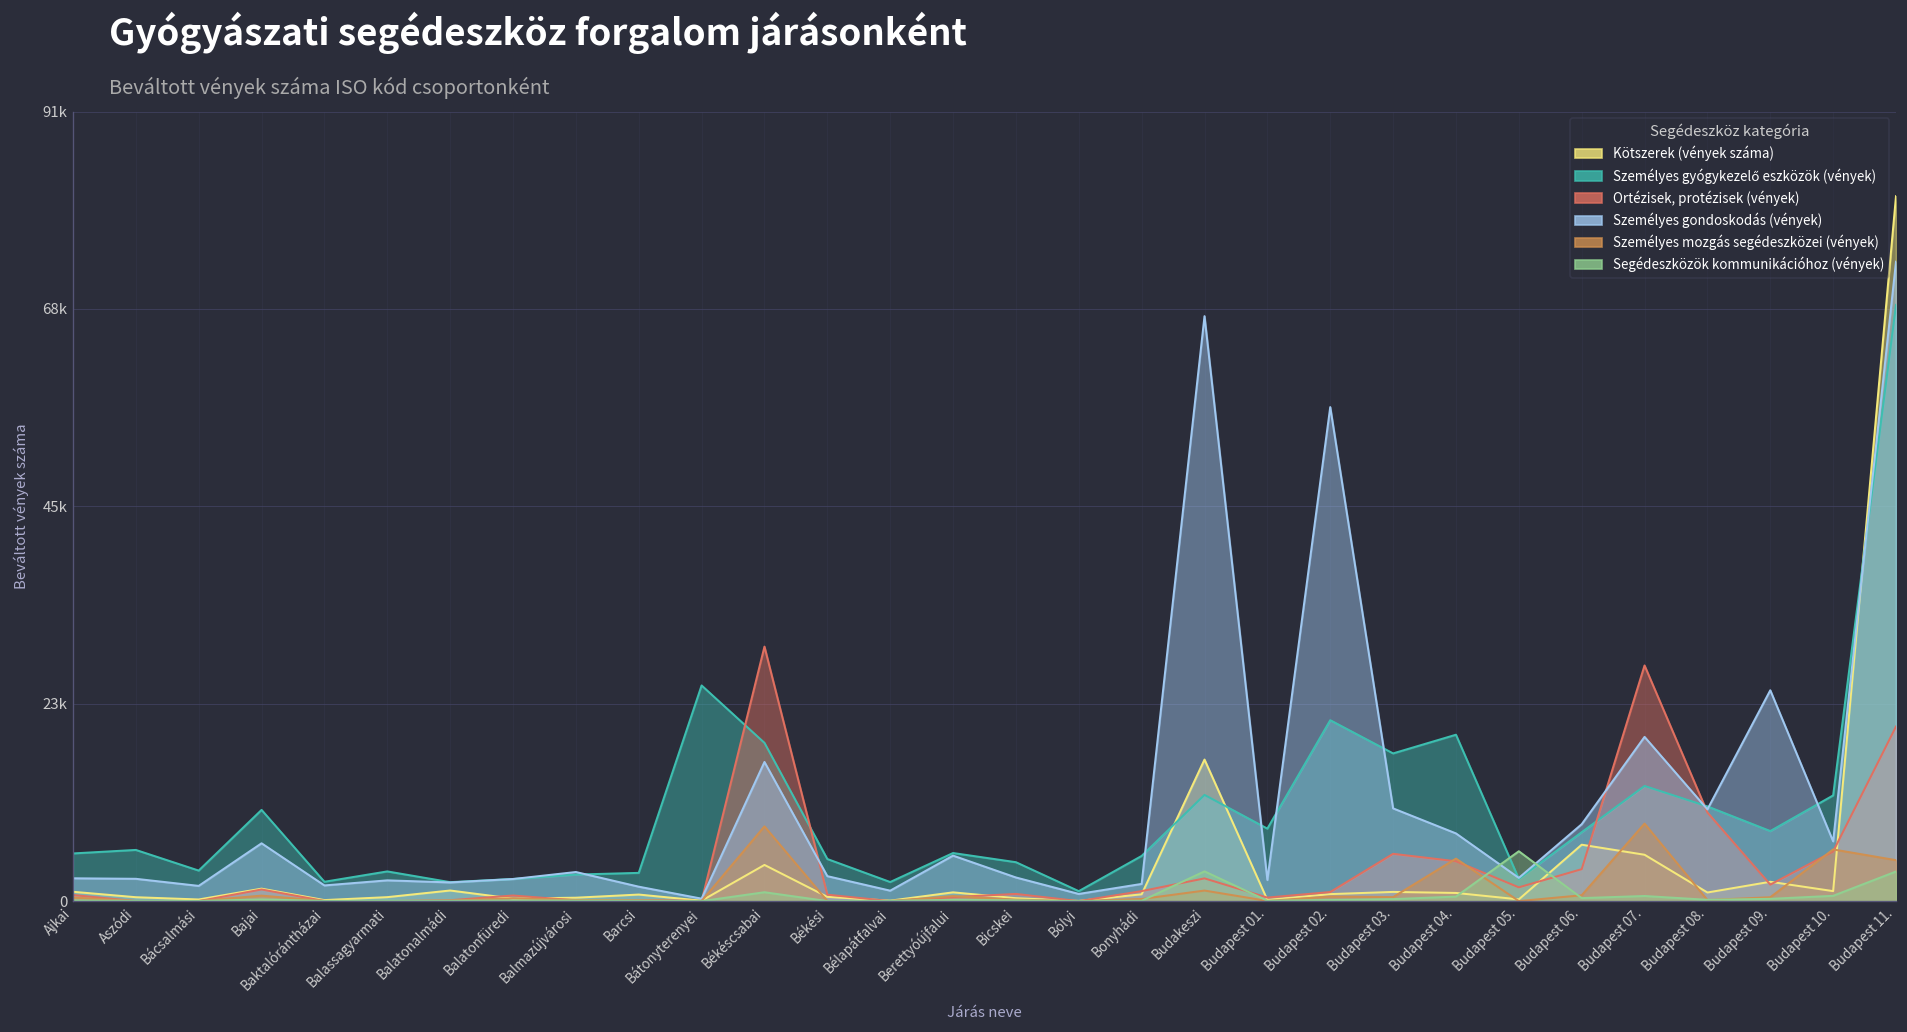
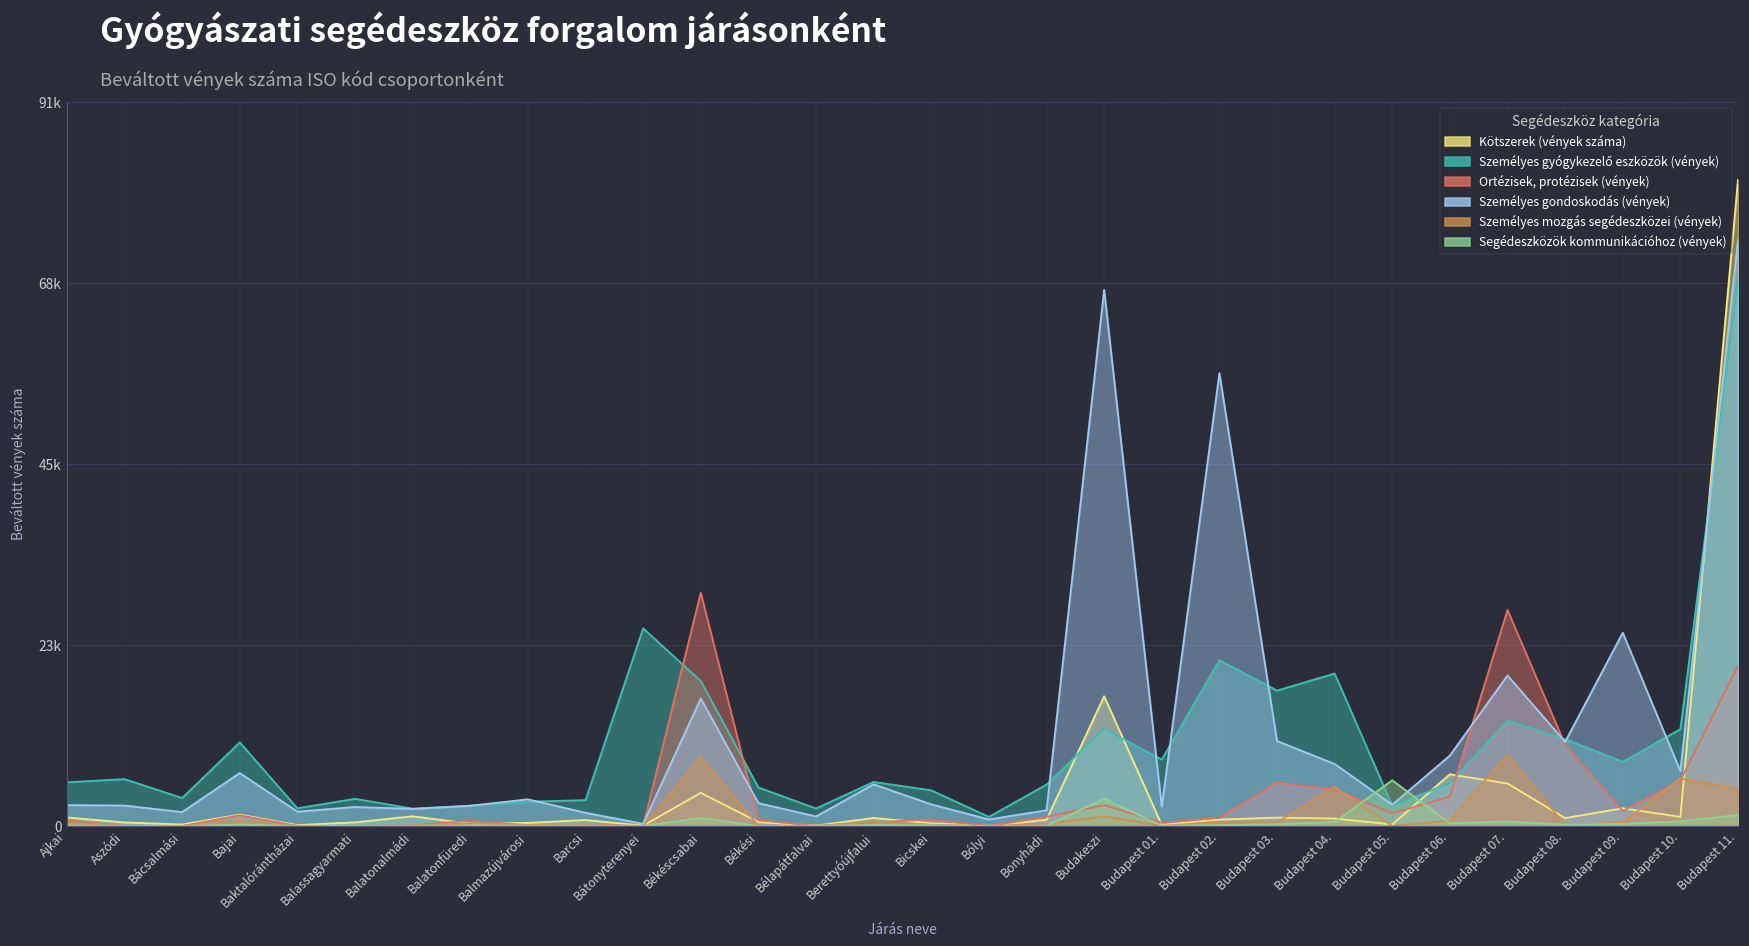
Személyes gyógykezelő eszközök (vények), Budapest 06.: 8000 -> 5000
Segédeszközök kommunikációhoz (vények), Budapest 11.: 3000 -> 1000
